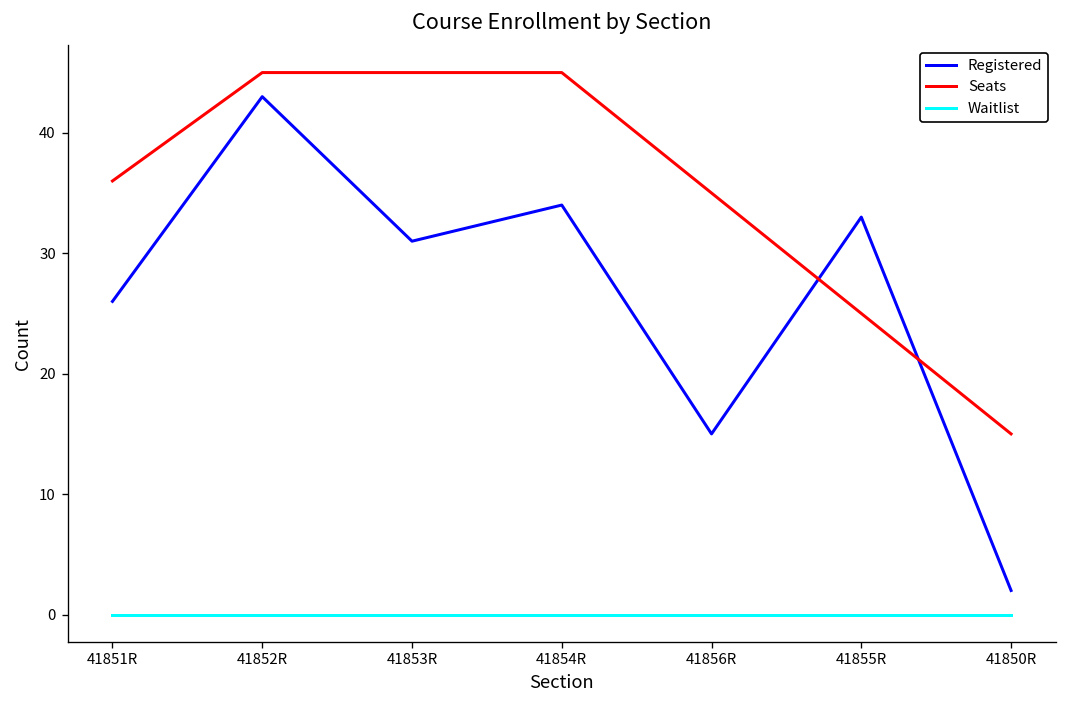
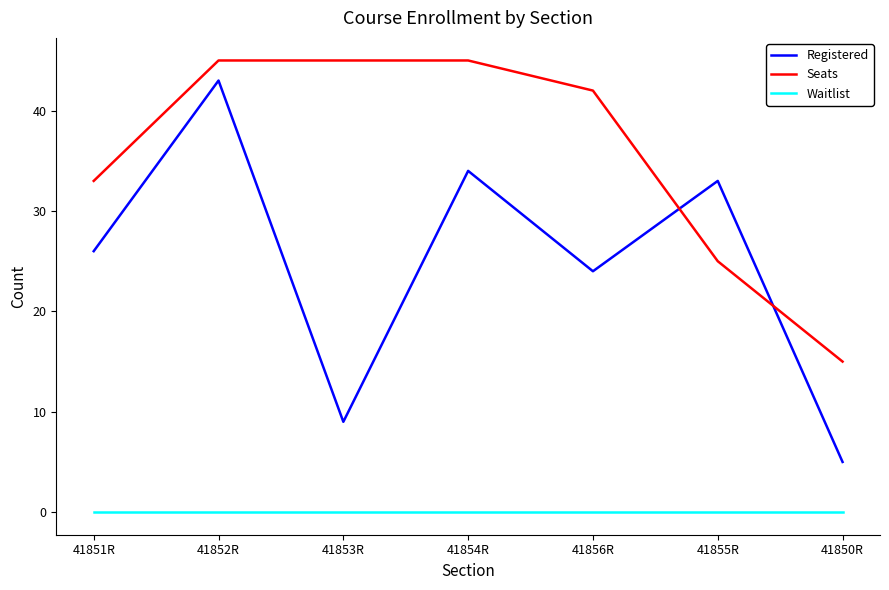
Seats, 41851R: 36 -> 33
Registered, 41853R: 31 -> 9
Registered, 41856R: 15 -> 24
Seats, 41856R: 35 -> 42
Registered, 41850R: 2 -> 5
